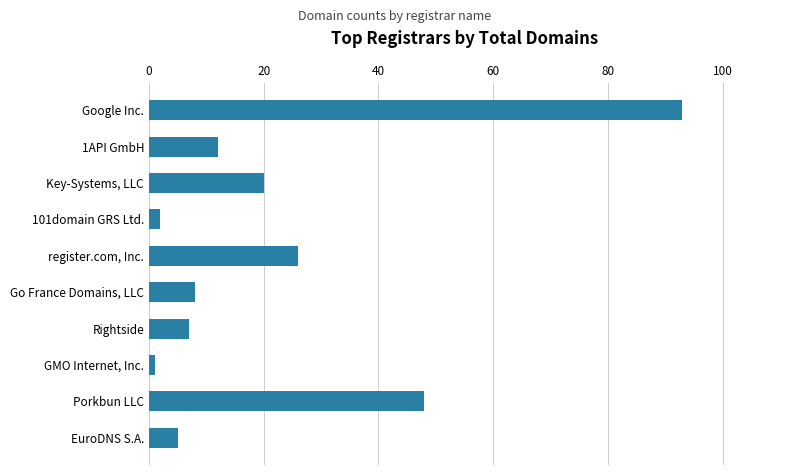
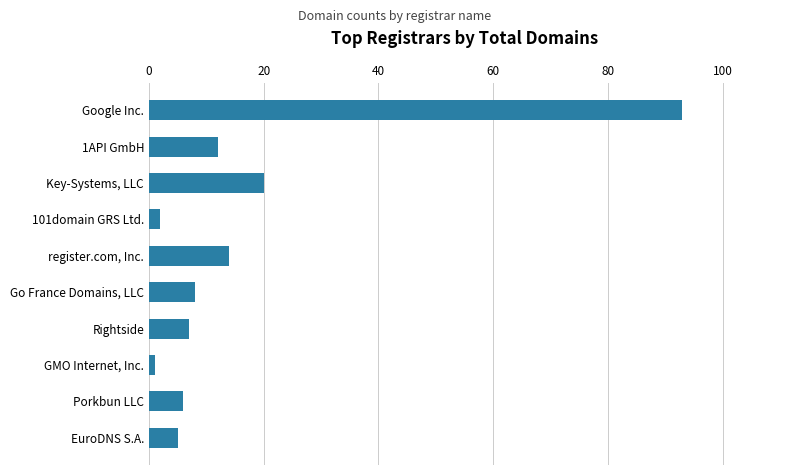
register.com, Inc.: 26 -> 14
Porkbun LLC: 48 -> 6
